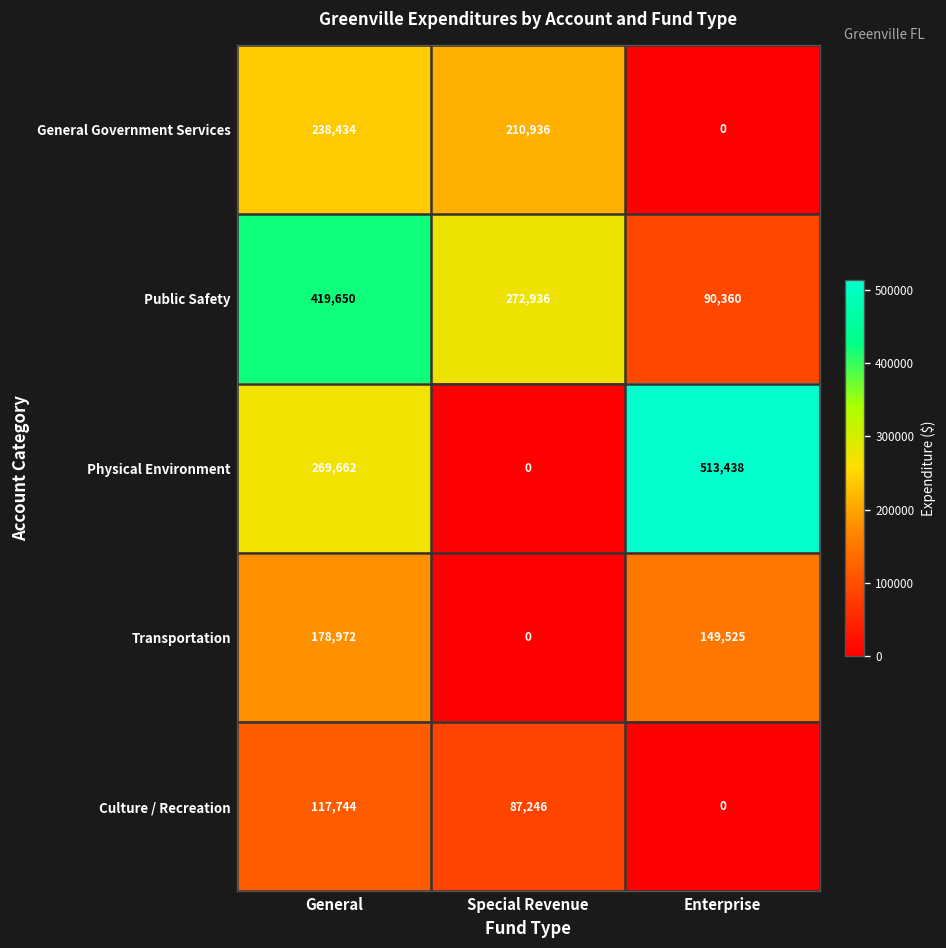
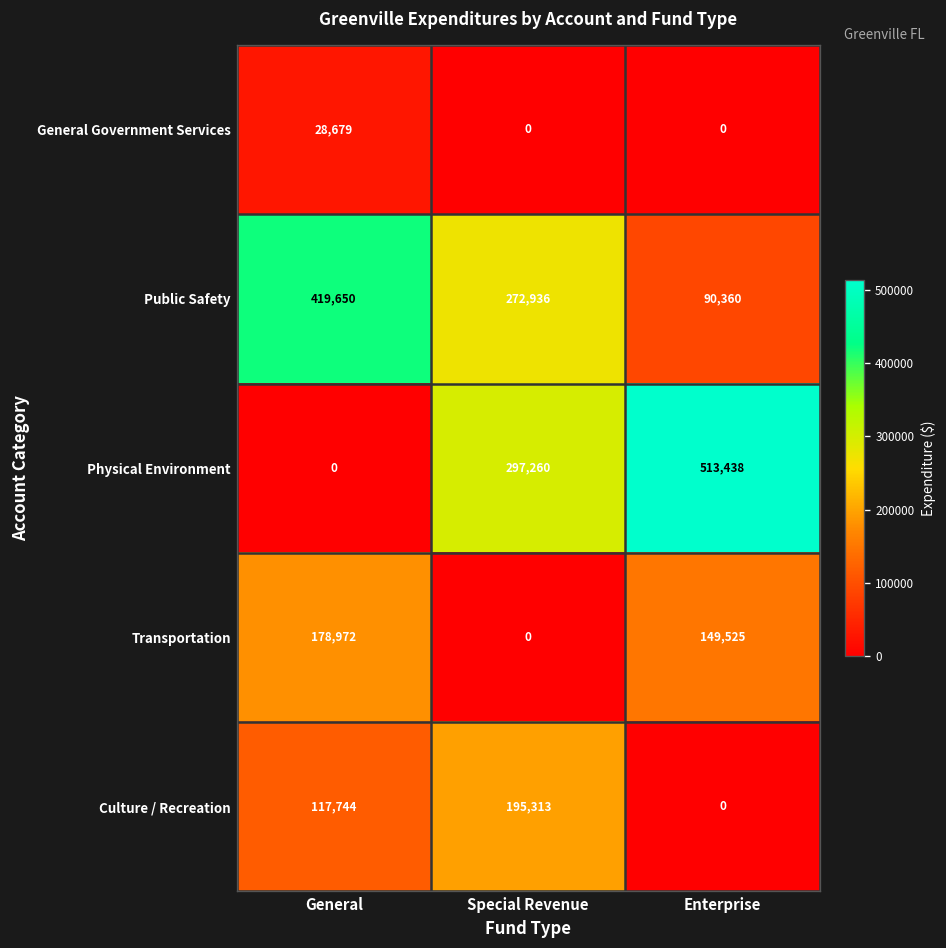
General Government Services, General: 238,434 -> 28,679
General Government Services, Special Revenue: 210,936 -> 0
Physical Environment, General: 269,662 -> 0
Physical Environment, Special Revenue: 0 -> 297,260
Culture / Recreation, Special Revenue: 87,246 -> 195,313
